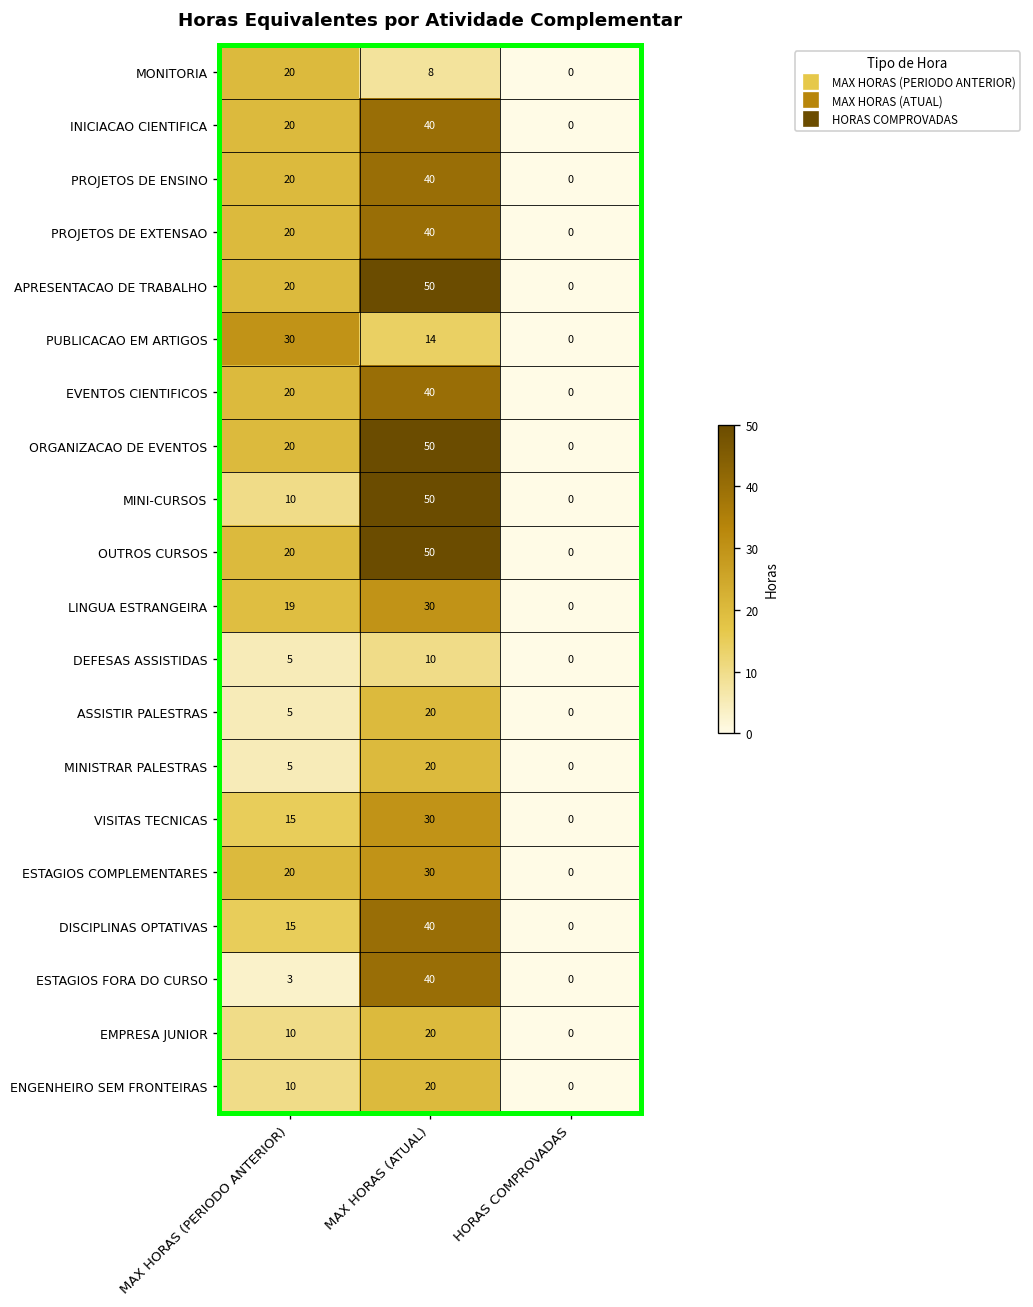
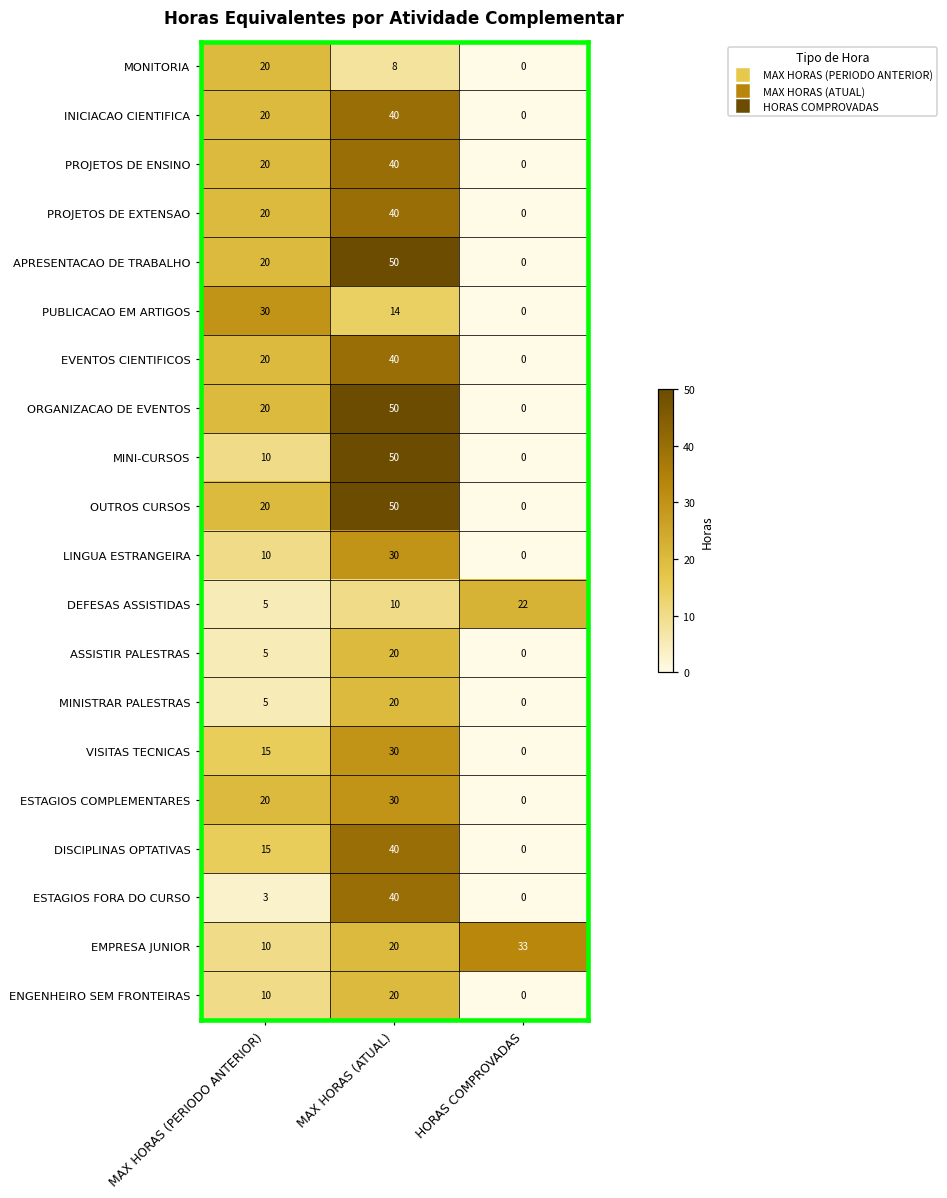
LINGUA ESTRANGEIRA, MAX HORAS (PERIODO ANTERIOR): 19 -> 10
DEFESAS ASSISTIDAS, HORAS COMPROVADAS: 0 -> 22
EMPRESA JUNIOR, HORAS COMPROVADAS: 0 -> 33
